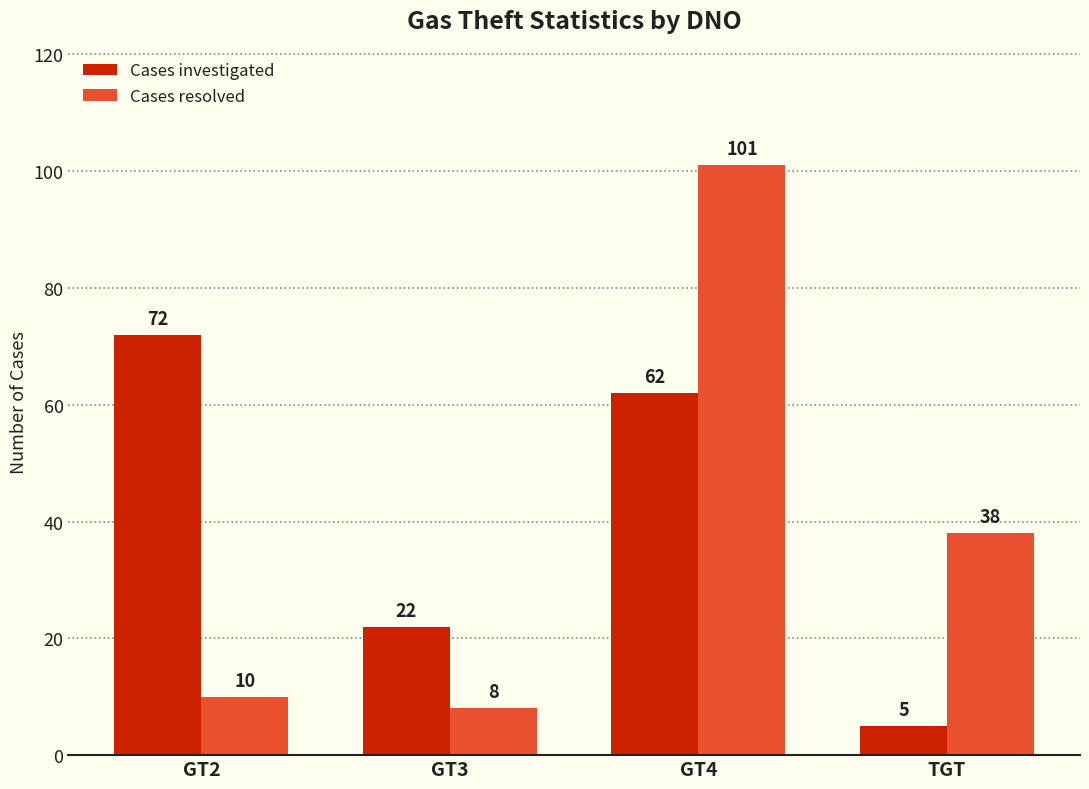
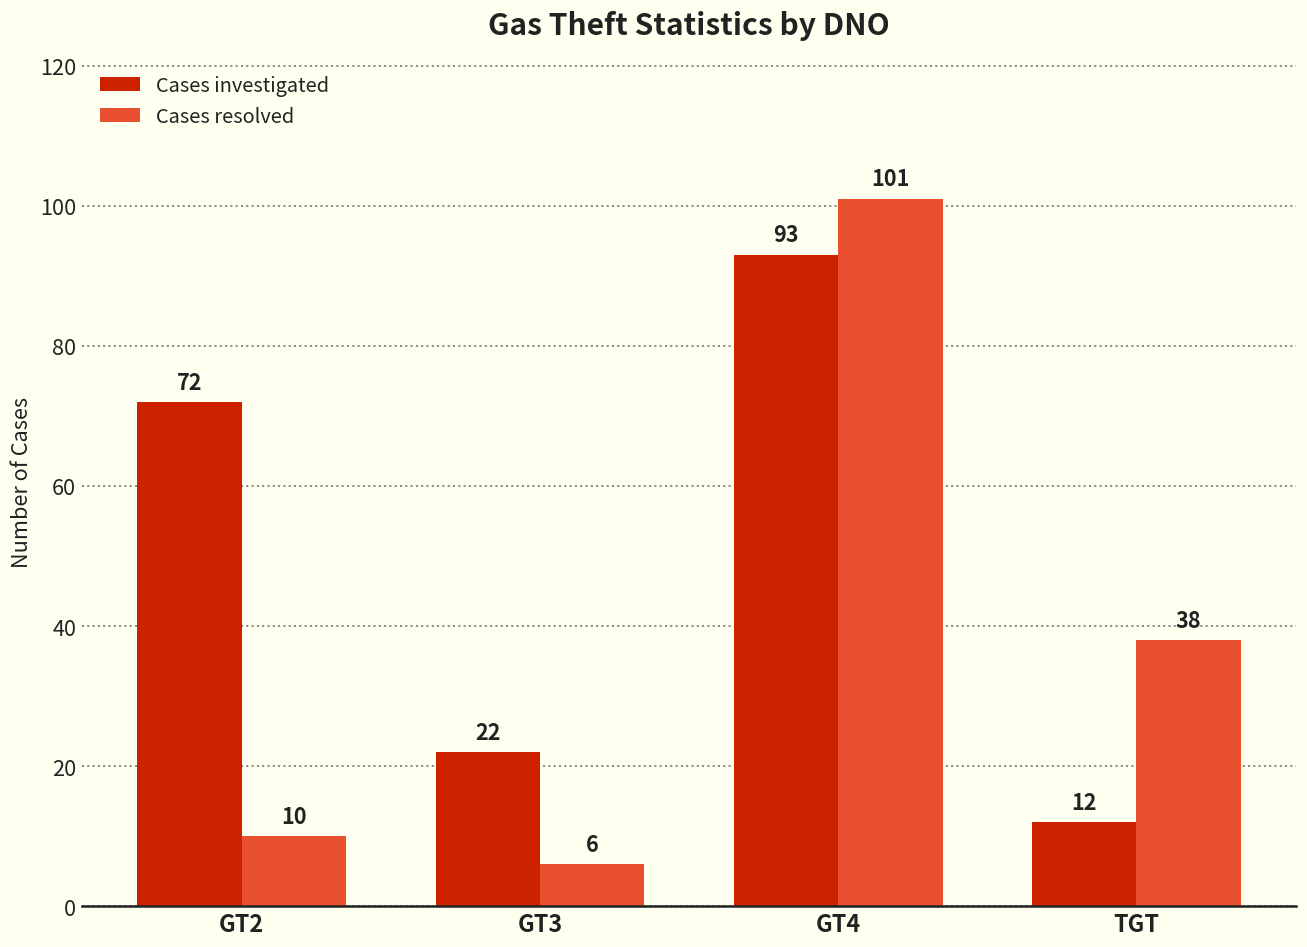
Cases resolved, GT3: 8 -> 6
Cases investigated, GT4: 62 -> 93
Cases investigated, TGT: 5 -> 12
